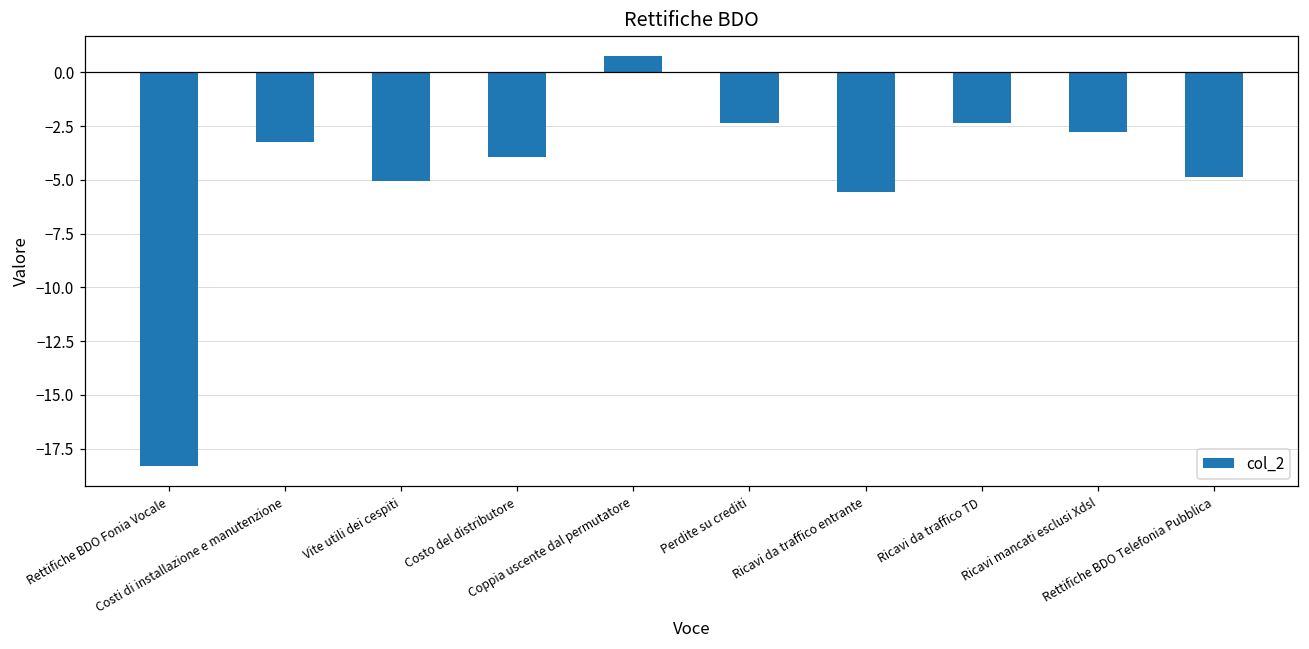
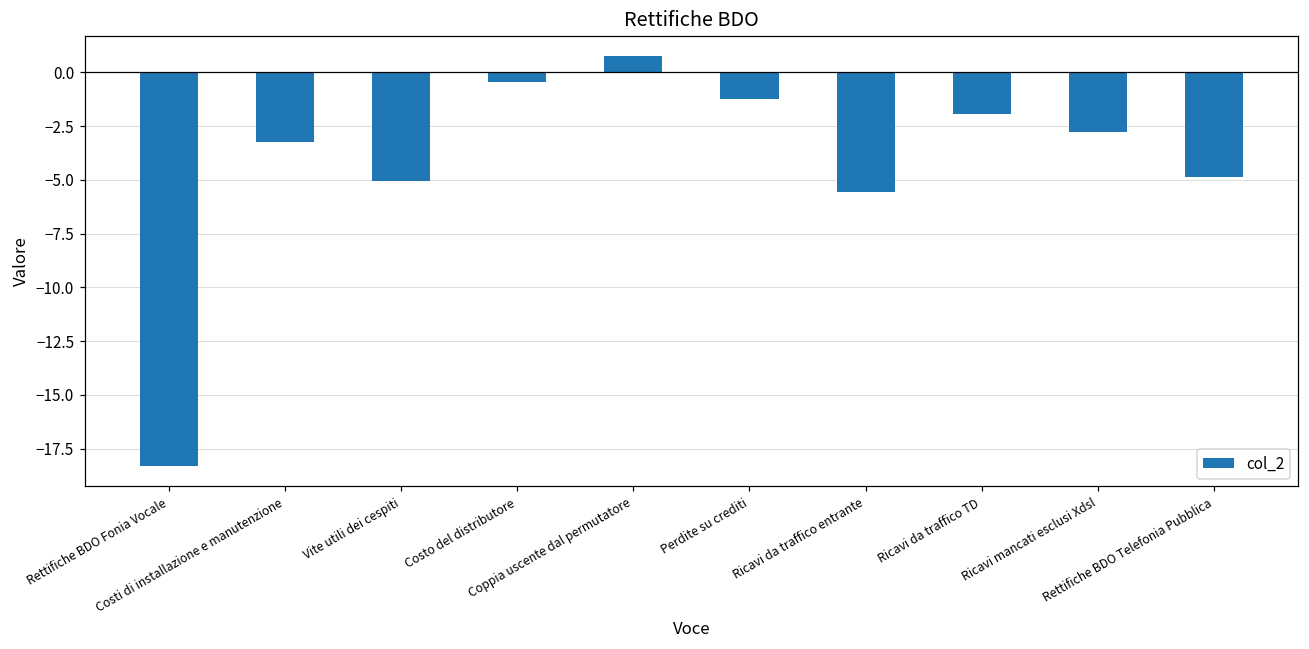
Costo del distributore: -4.0 -> -0.5
Perdite su crediti: -2.3 -> -1.2
Ricavi da traffico TD: -2.3 -> -1.9
